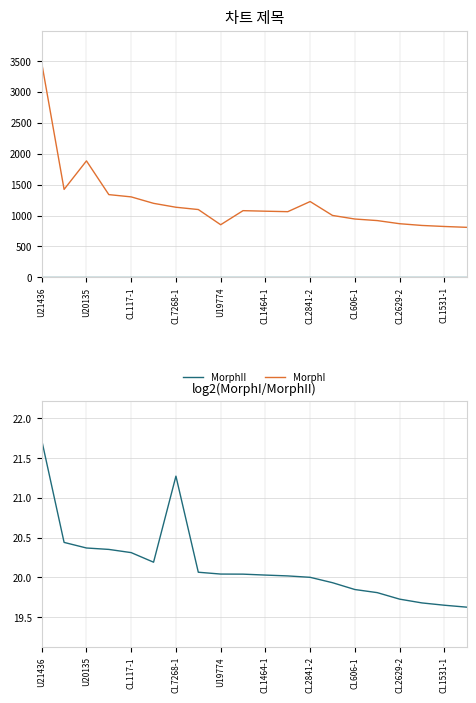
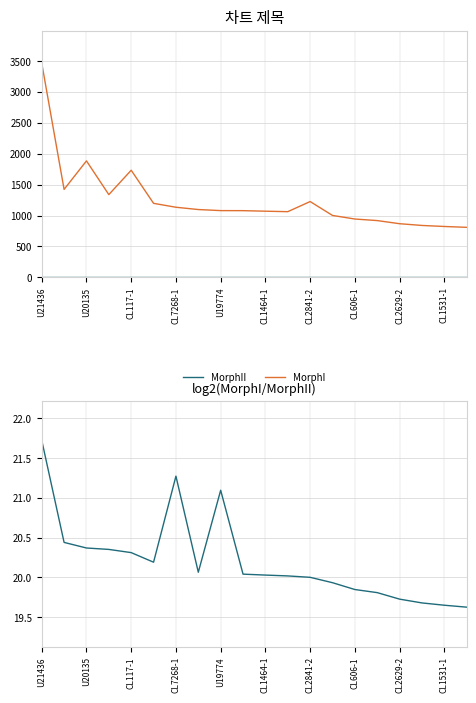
차트 제목, MorphI, CL117-1: 1300 -> 1700
차트 제목, MorphI, U19774: 900 -> 1100
log2(MorphI/MorphII), U19774: 20.0 -> 21.1
